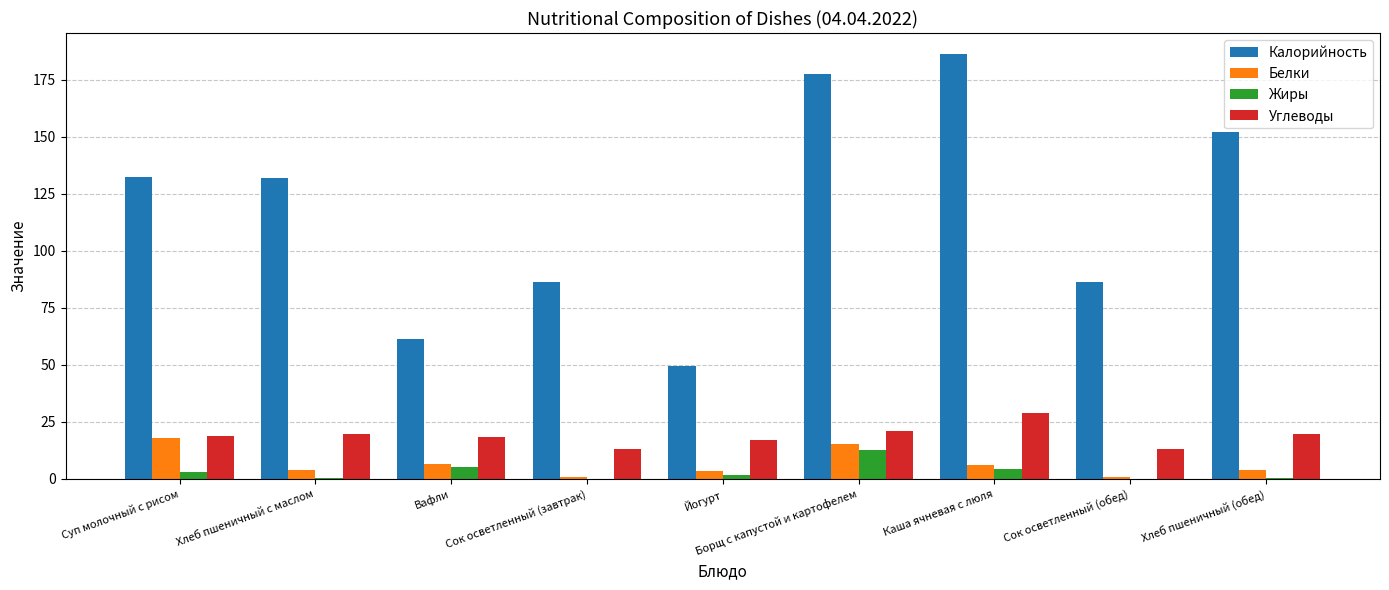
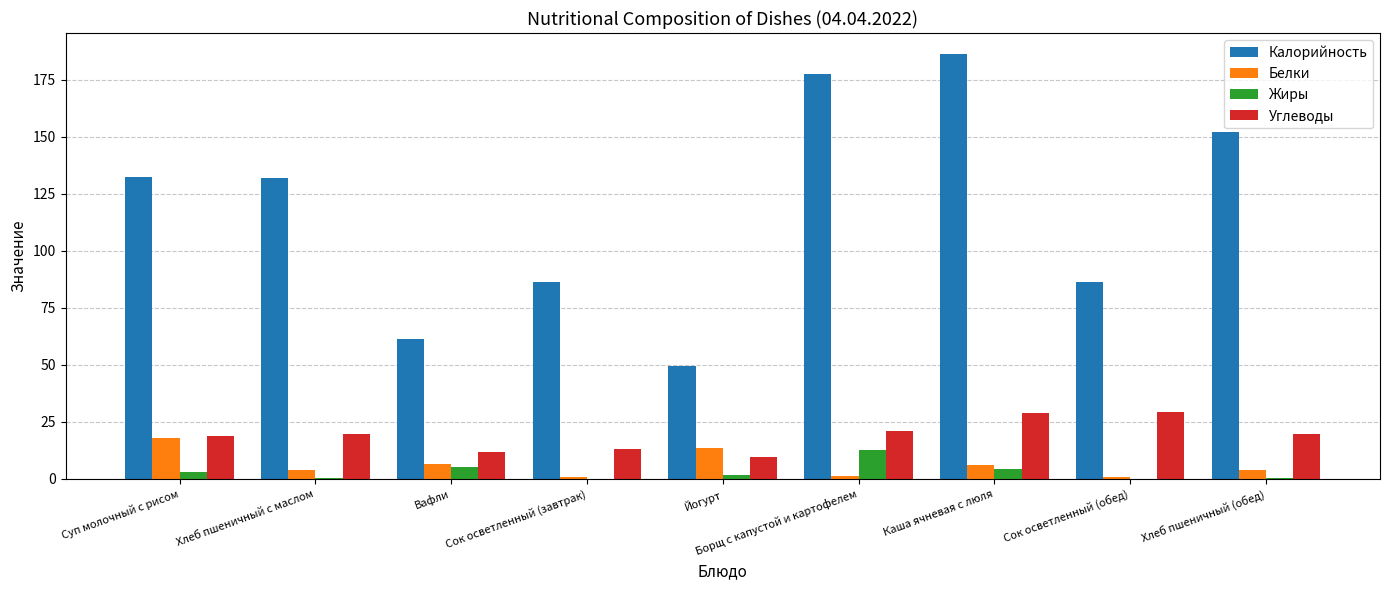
Углеводы, Вафли: 18 -> 12
Белки, Йогурт: 4 -> 13
Углеводы, Йогурт: 17 -> 10
Белки, Борщ с капустой и картофелем: 16 -> 1
Углеводы, Сок осветленный (обед): 13 -> 29
